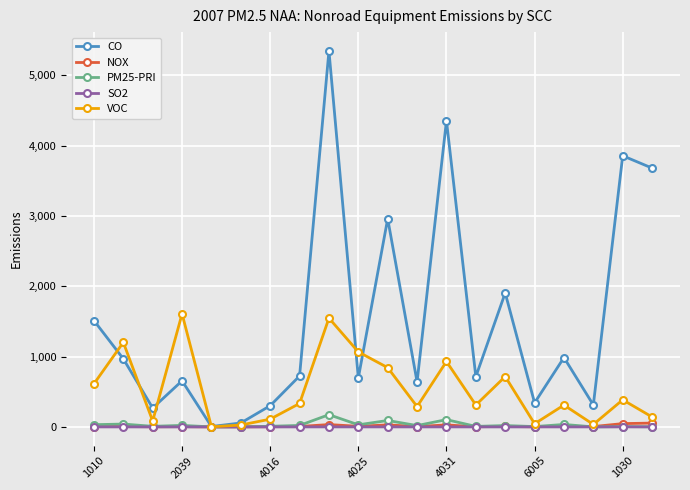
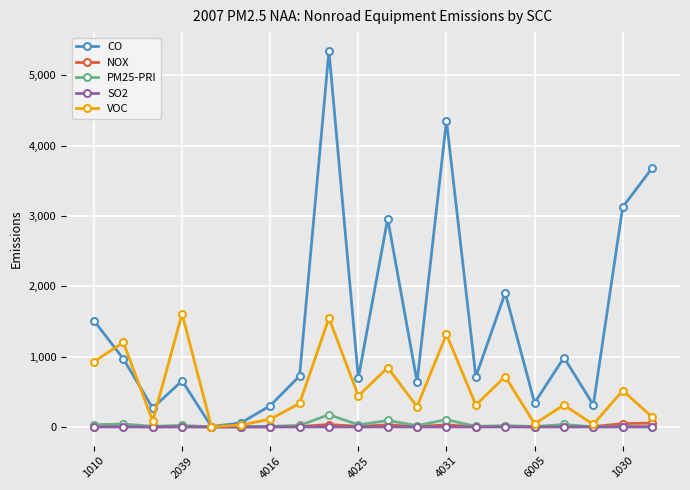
VOC, 1010: 600 -> 900
VOC, 4025: 1,100 -> 400
VOC, 4031: 900 -> 1,300
CO, 1030: 3,900 -> 3,100
VOC, 1030: 400 -> 500
